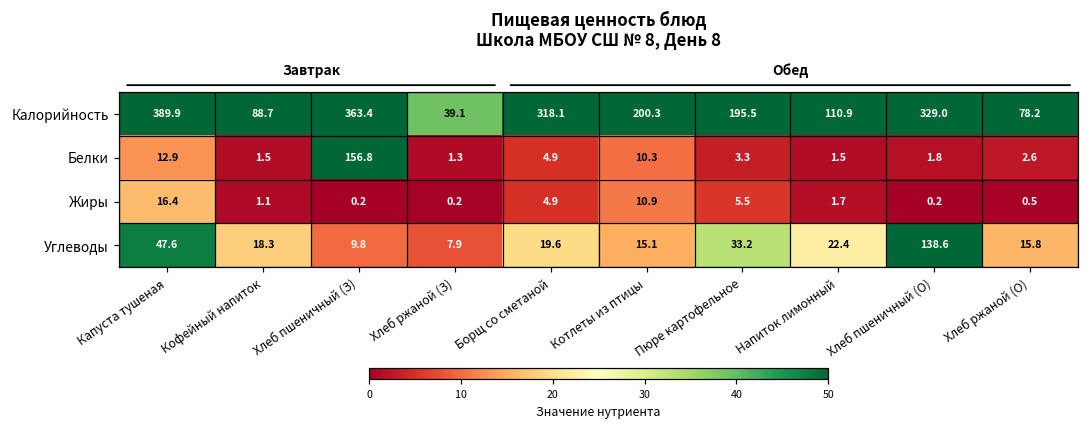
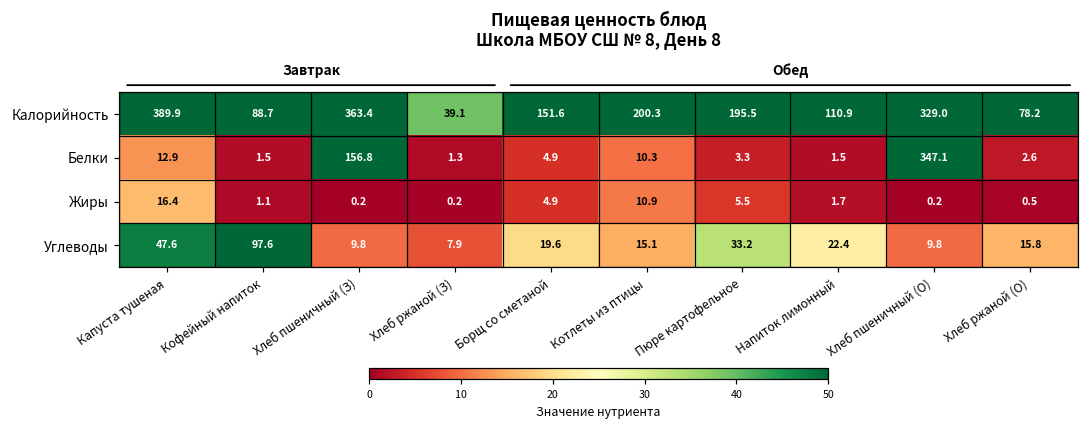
Калорийность, Борщ со сметаной: 318.1 -> 151.6
Белки, Хлеб пшеничный (О): 1.8 -> 347.1
Углеводы, Кофейный напиток: 18.3 -> 97.6
Углеводы, Хлеб пшеничный (О): 138.6 -> 9.8
